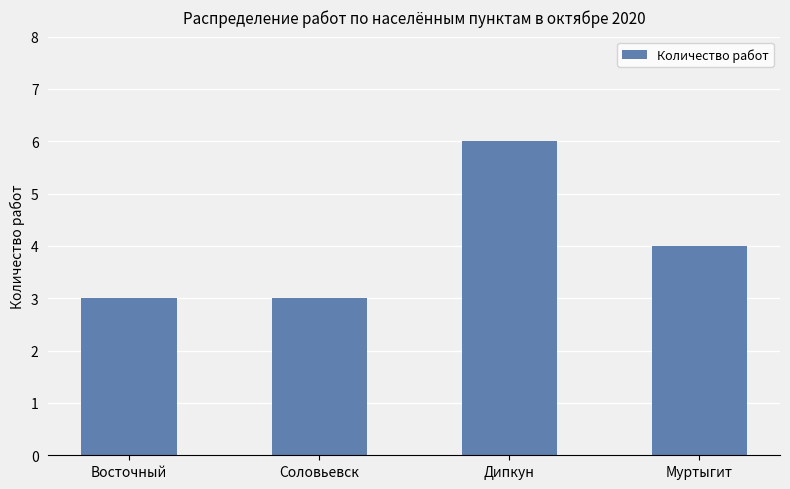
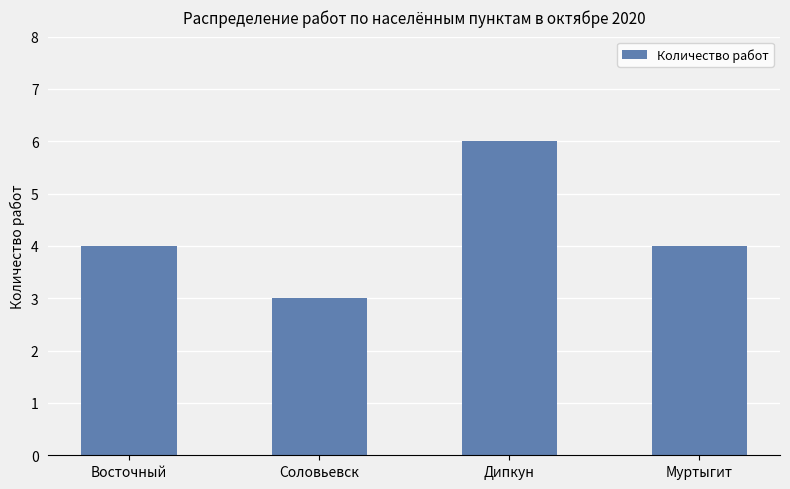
Восточный: 3 -> 4
